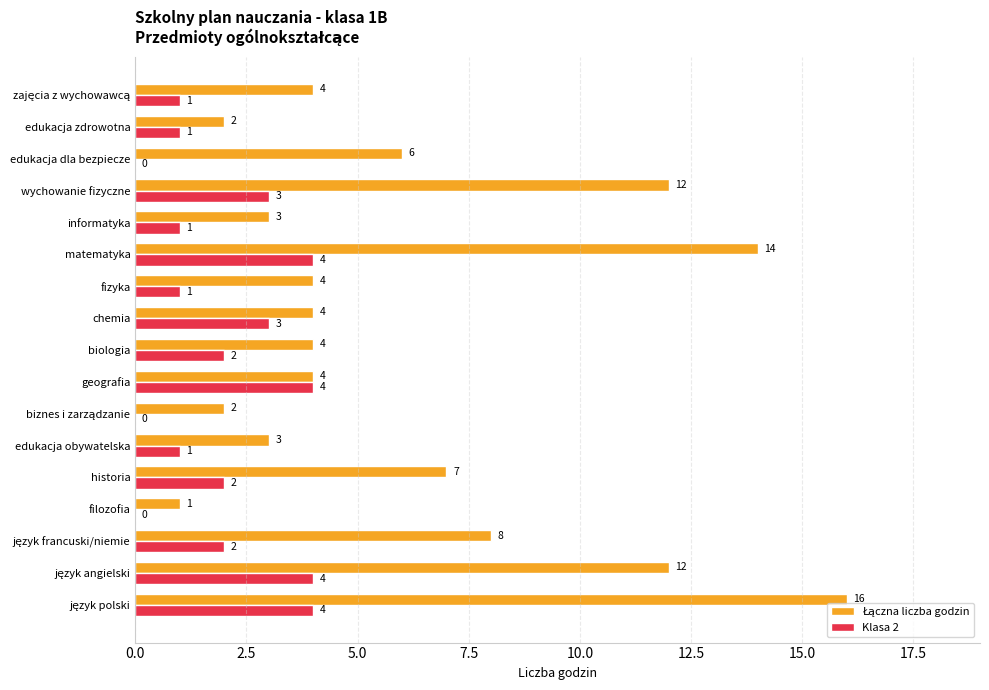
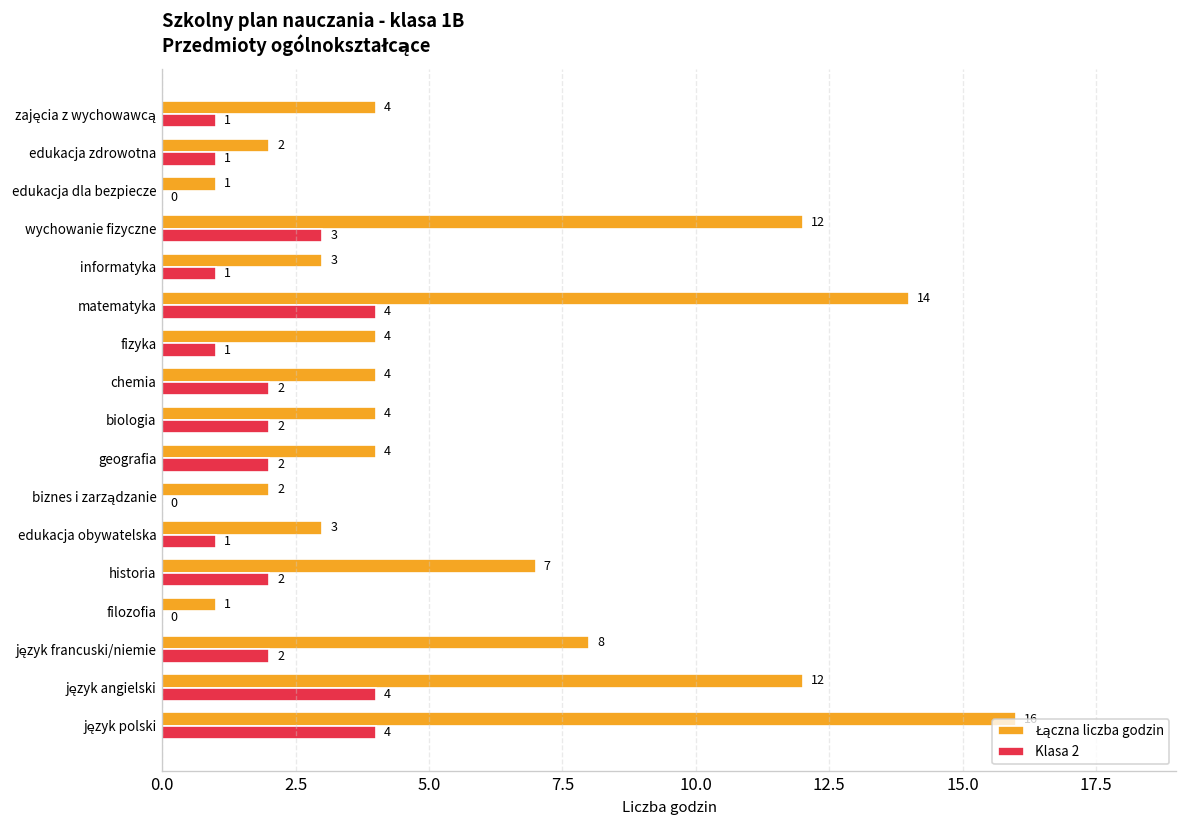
Łączna liczba godzin, edukacja dla bezpiecze: 6 -> 1
Klasa 2, chemia: 3 -> 2
Klasa 2, geografia: 4 -> 2
